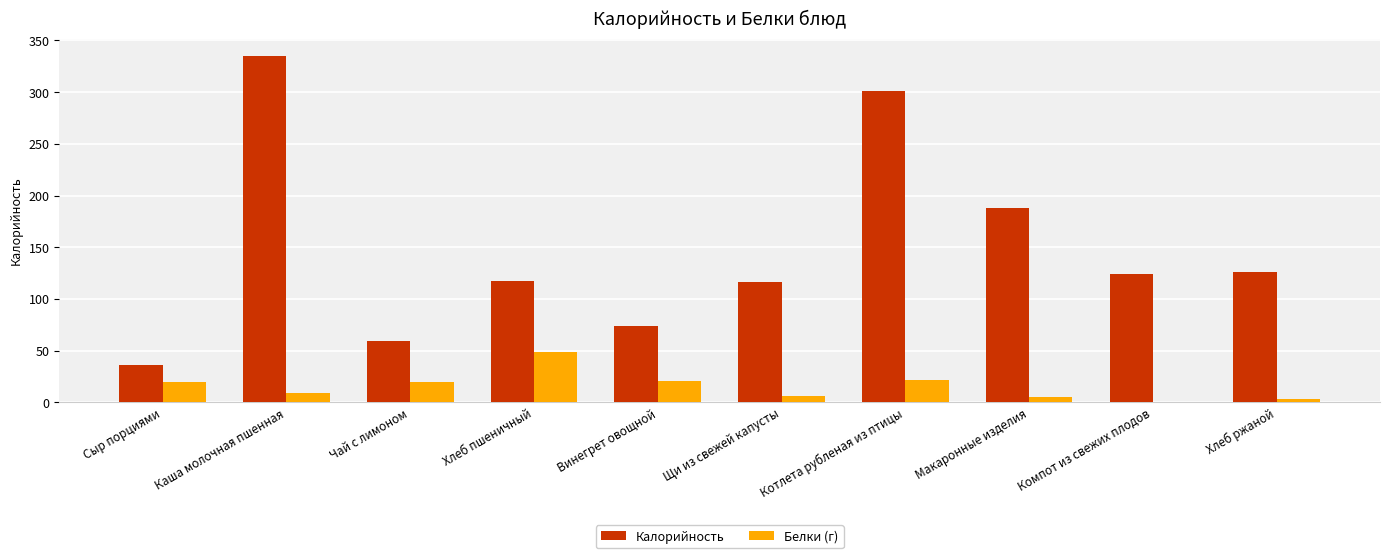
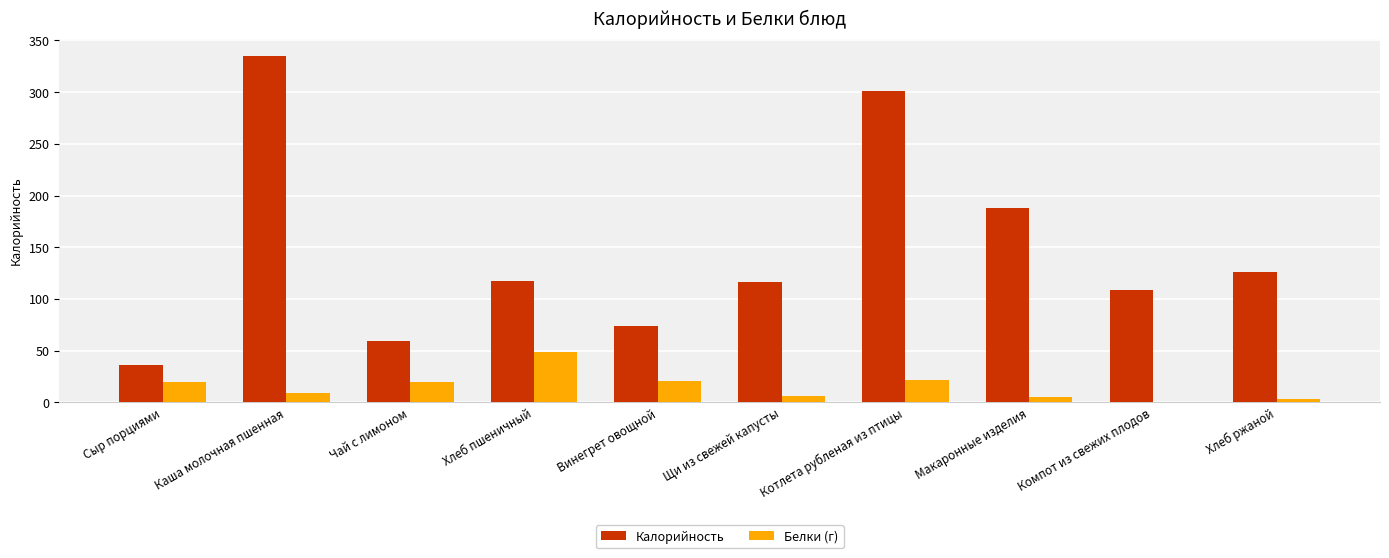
Калорийность, Компот из свежих плодов: 124 -> 109
